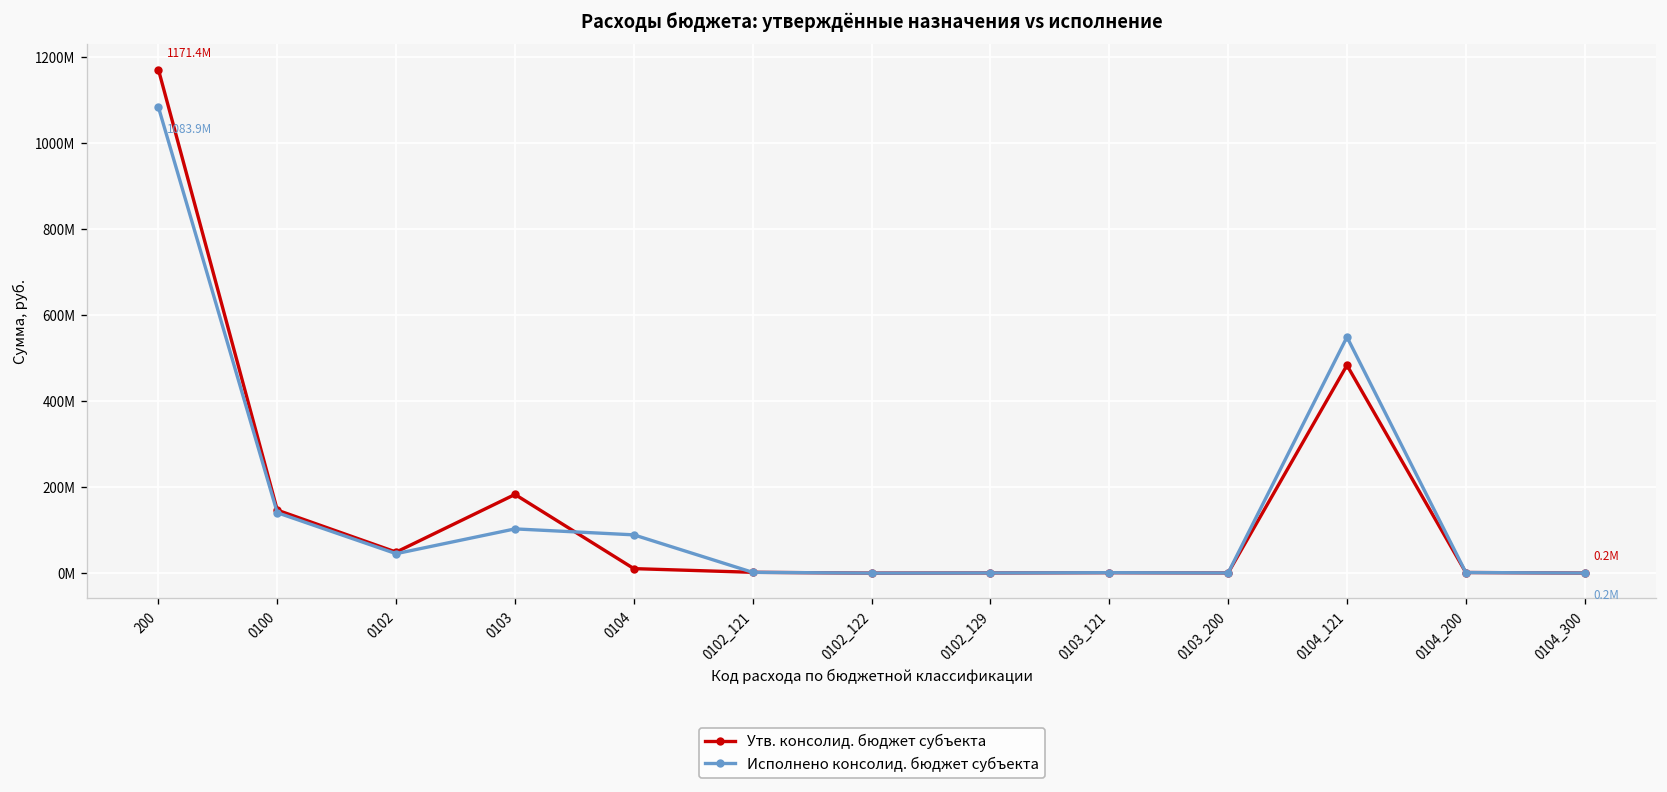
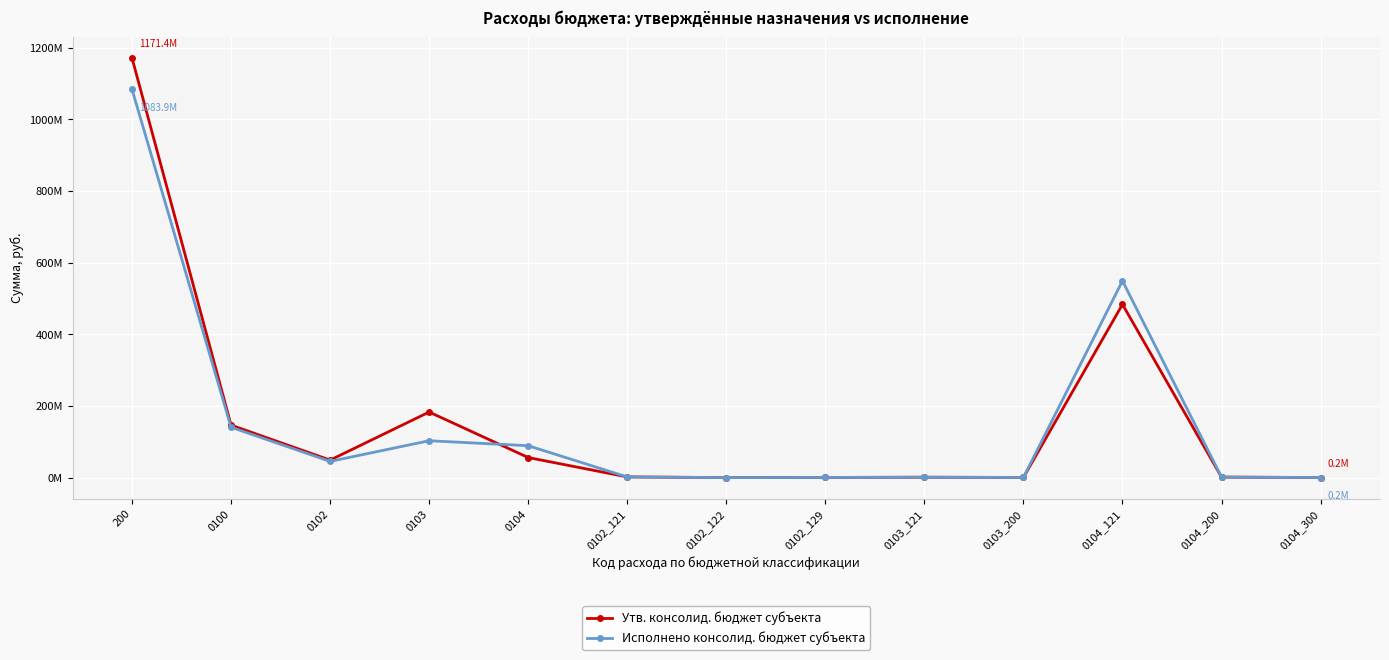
Утв. консолид. бюджет субъекта, 0104: 10000000 -> 60000000
